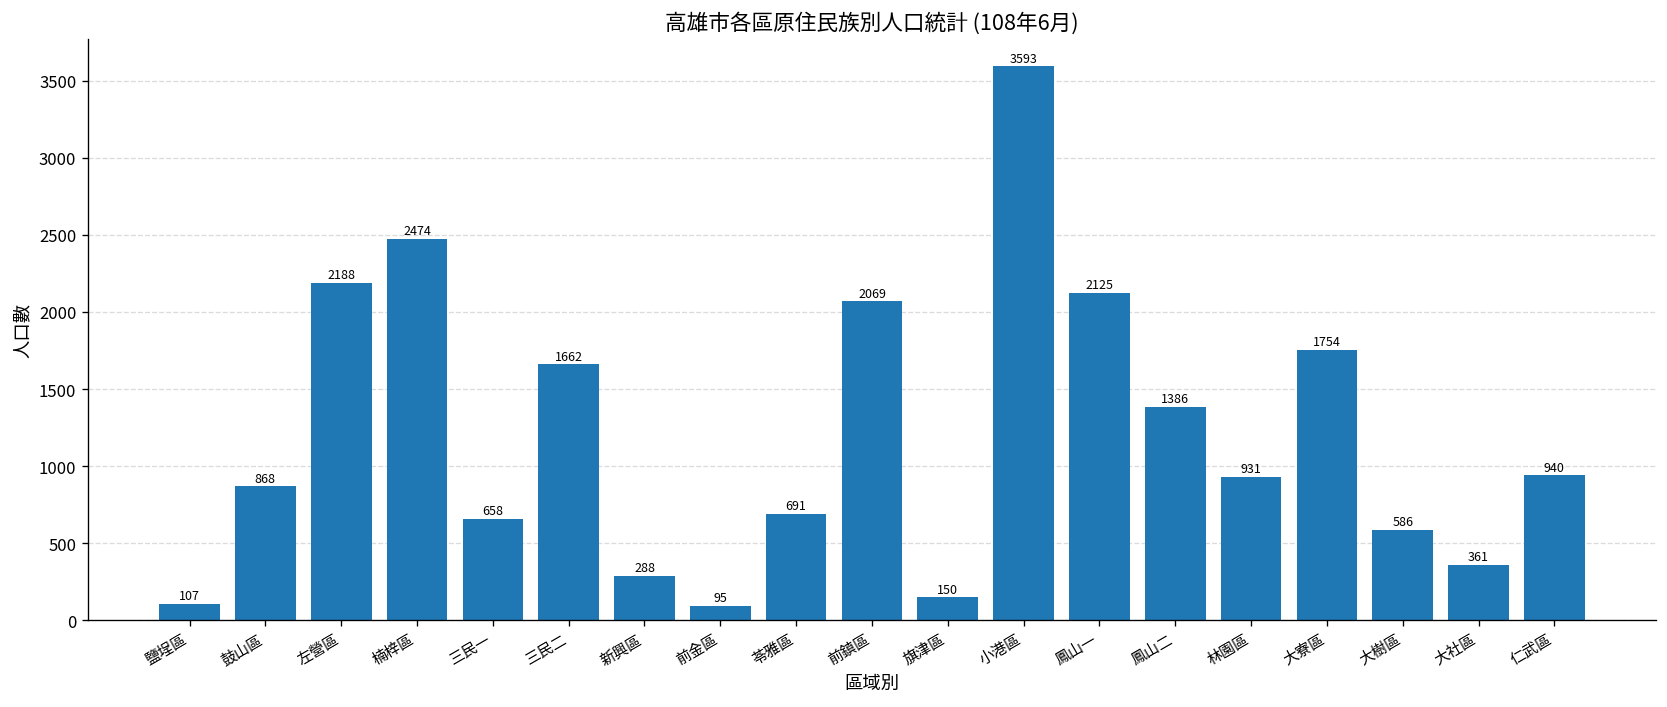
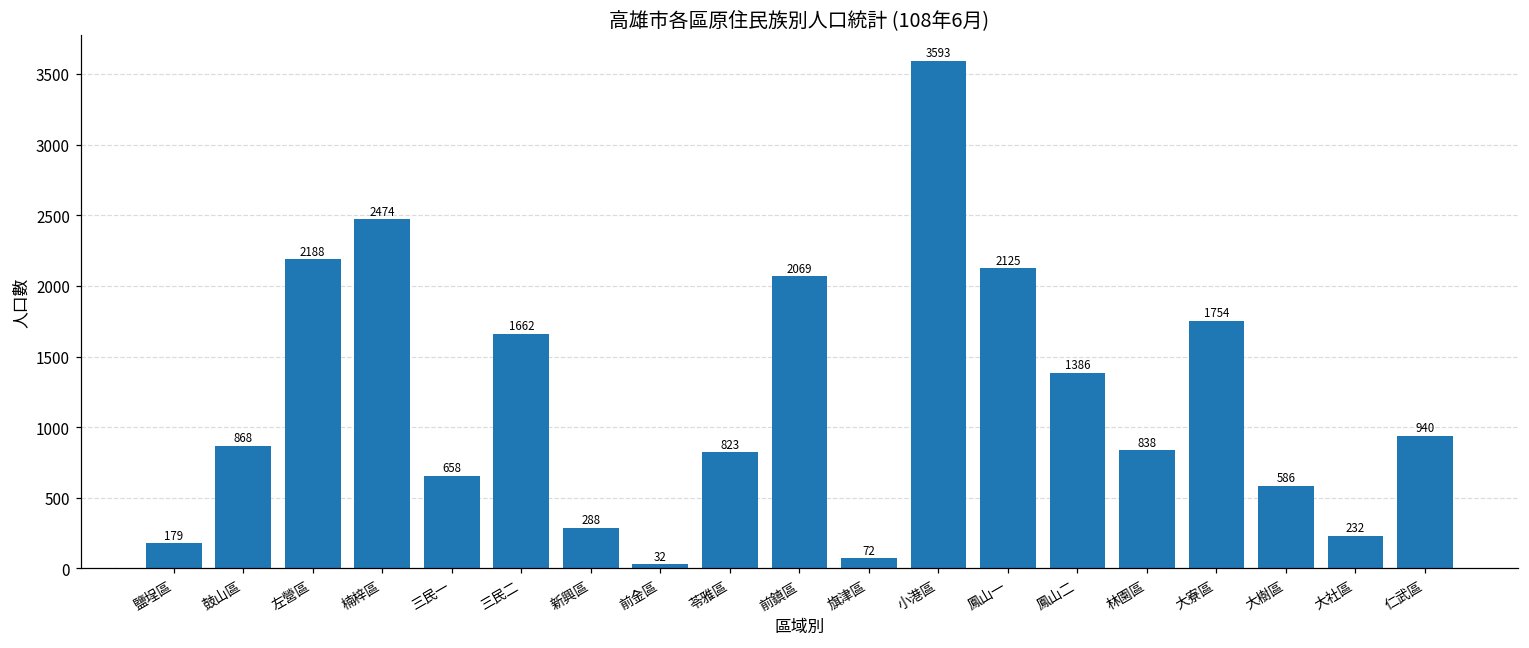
鹽埕區: 107 -> 179
前金區: 95 -> 32
苓雅區: 691 -> 823
旗津區: 150 -> 72
林園區: 931 -> 838
大社區: 361 -> 232
